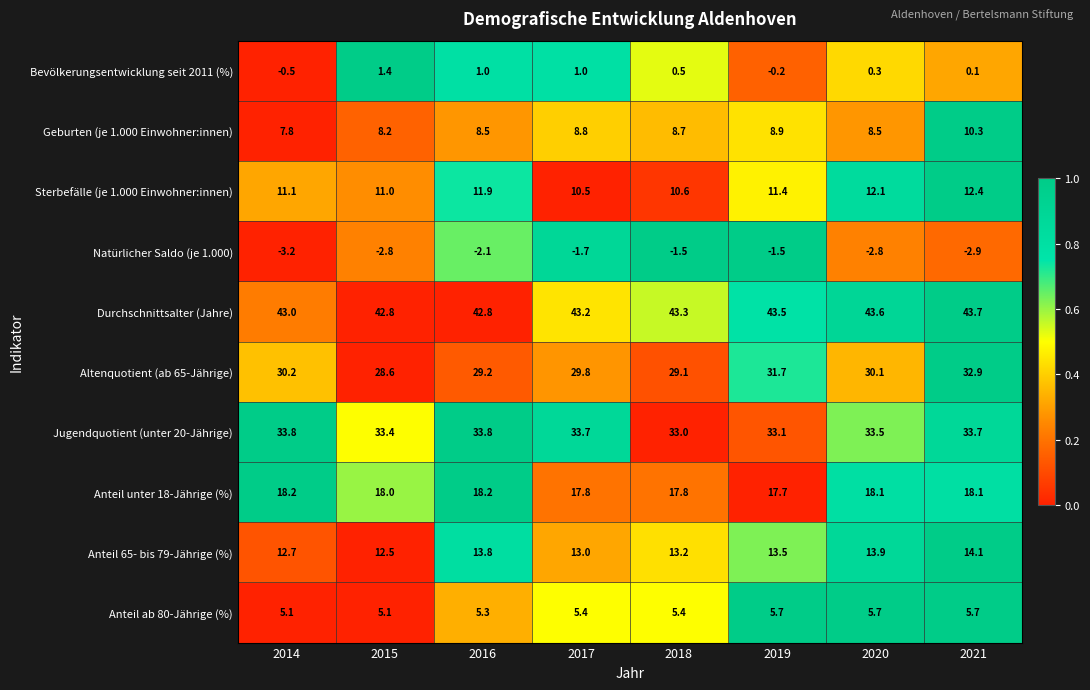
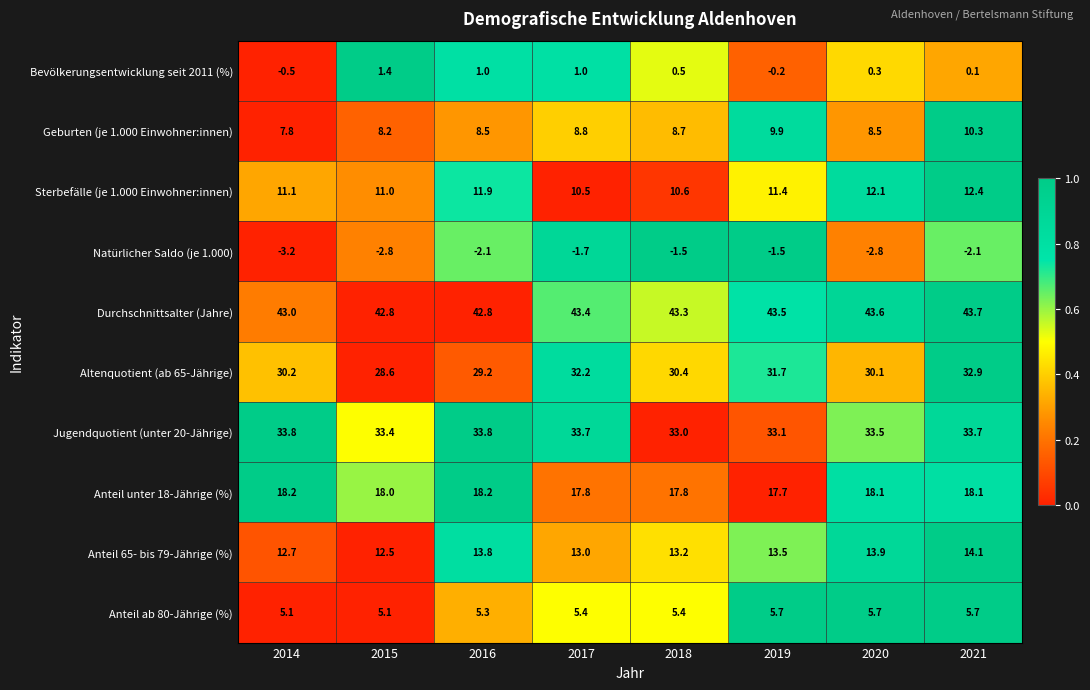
Geburten (je 1.000 Einwohner:innen), 2019: 8.9 -> 9.9
Natürlicher Saldo (je 1.000), 2021: -2.9 -> -2.1
Durchschnittsalter (Jahre), 2017: 43.2 -> 43.4
Altenquotient (ab 65-Jährige), 2017: 29.8 -> 32.2
Altenquotient (ab 65-Jährige), 2018: 29.1 -> 30.4
